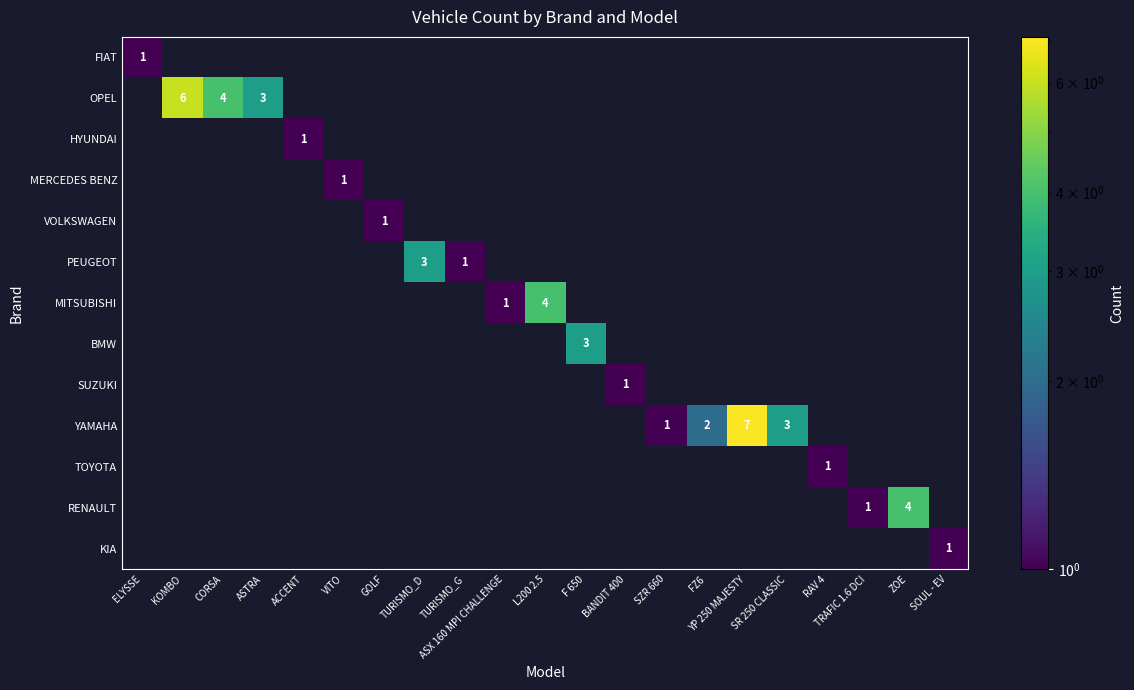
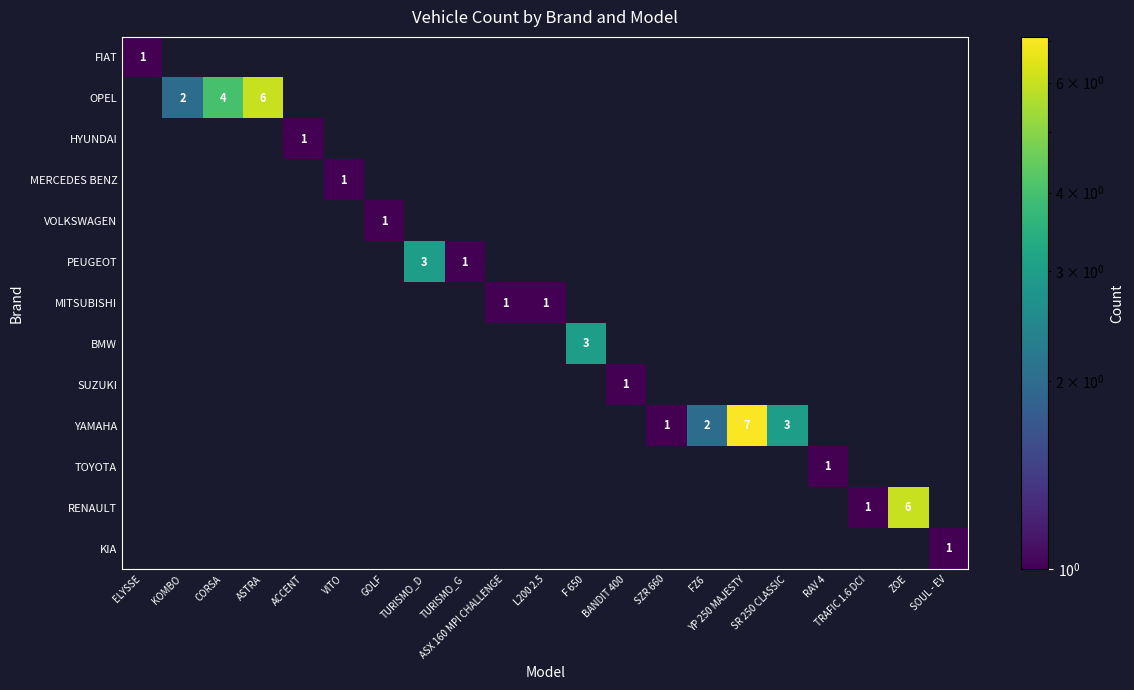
OPEL, KOMBO: 6 -> 2
OPEL, ASTRA: 3 -> 6
MITSUBISHI, L200 2.5: 4 -> 1
RENAULT, ZOE: 4 -> 6
